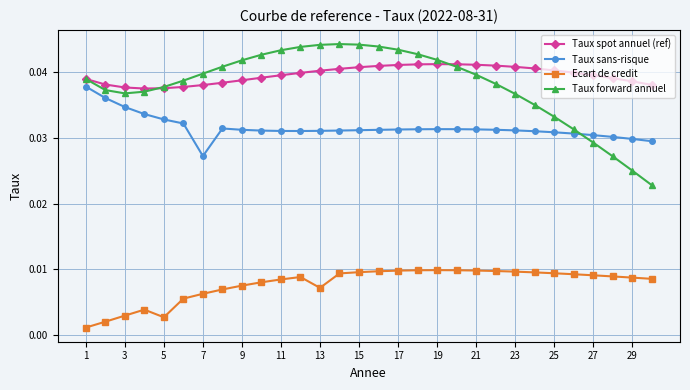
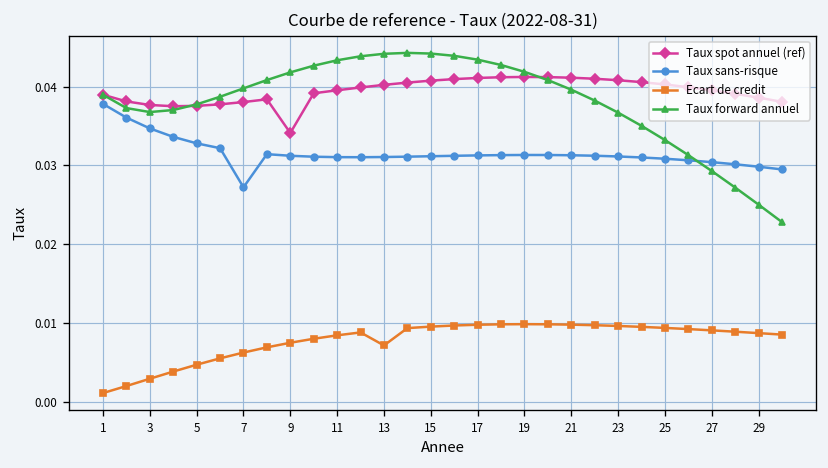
Ecart de credit, 5: 0.003 -> 0.005
Taux spot annuel (ref), 9: 0.039 -> 0.034
